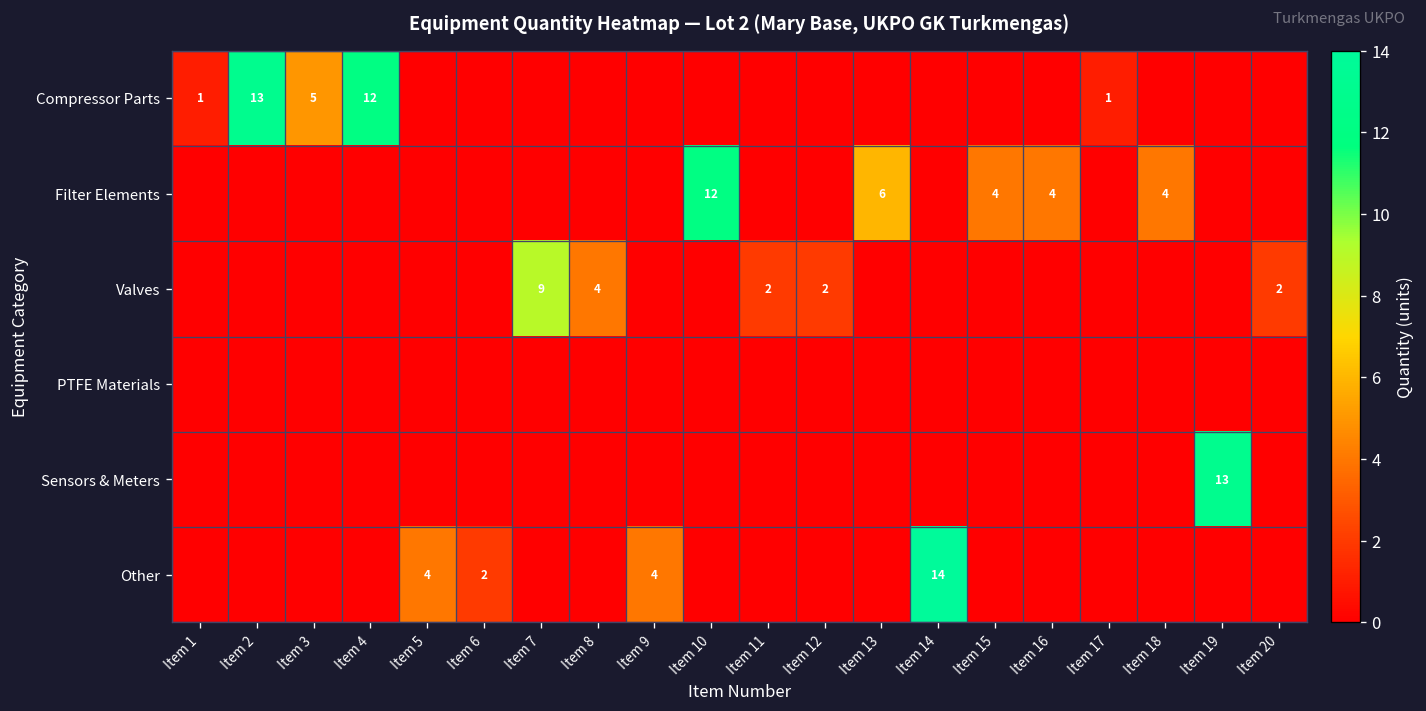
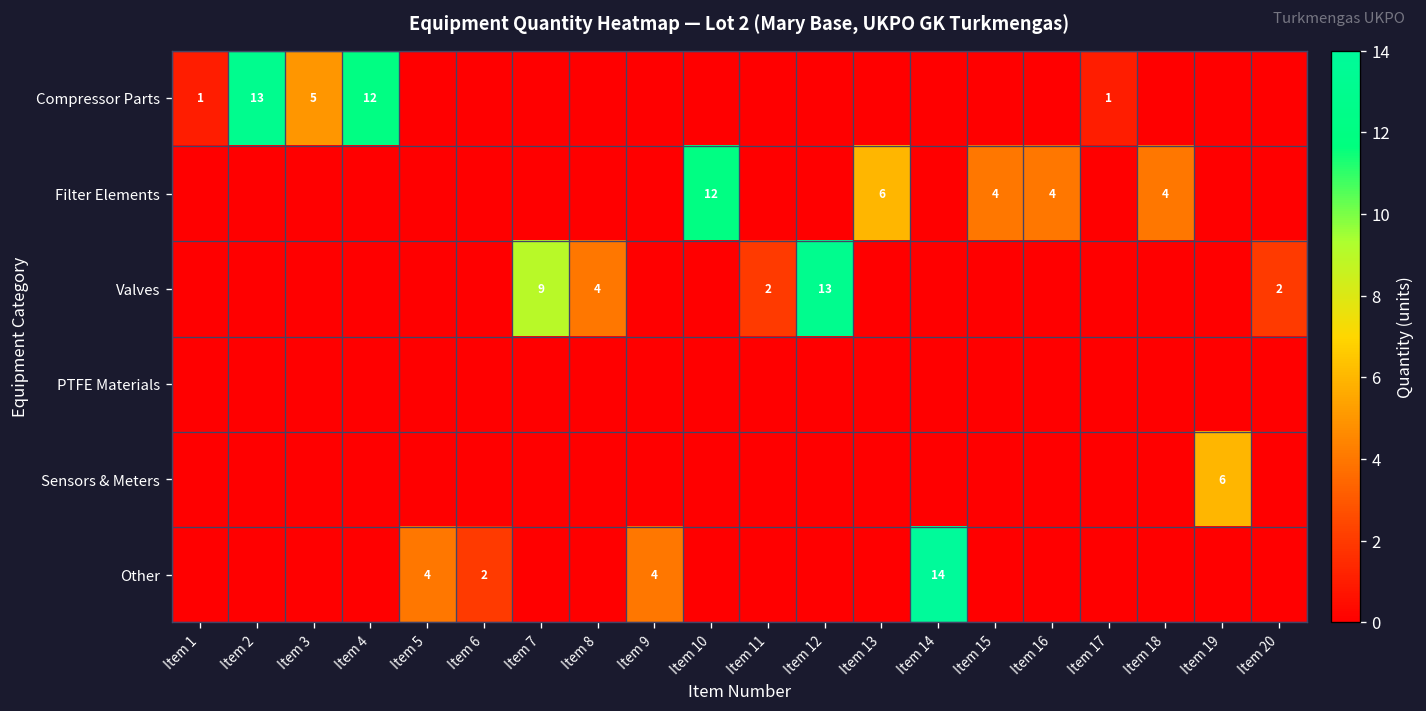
Valves, Item 12: 2 -> 13
Sensors & Meters, Item 19: 13 -> 6
